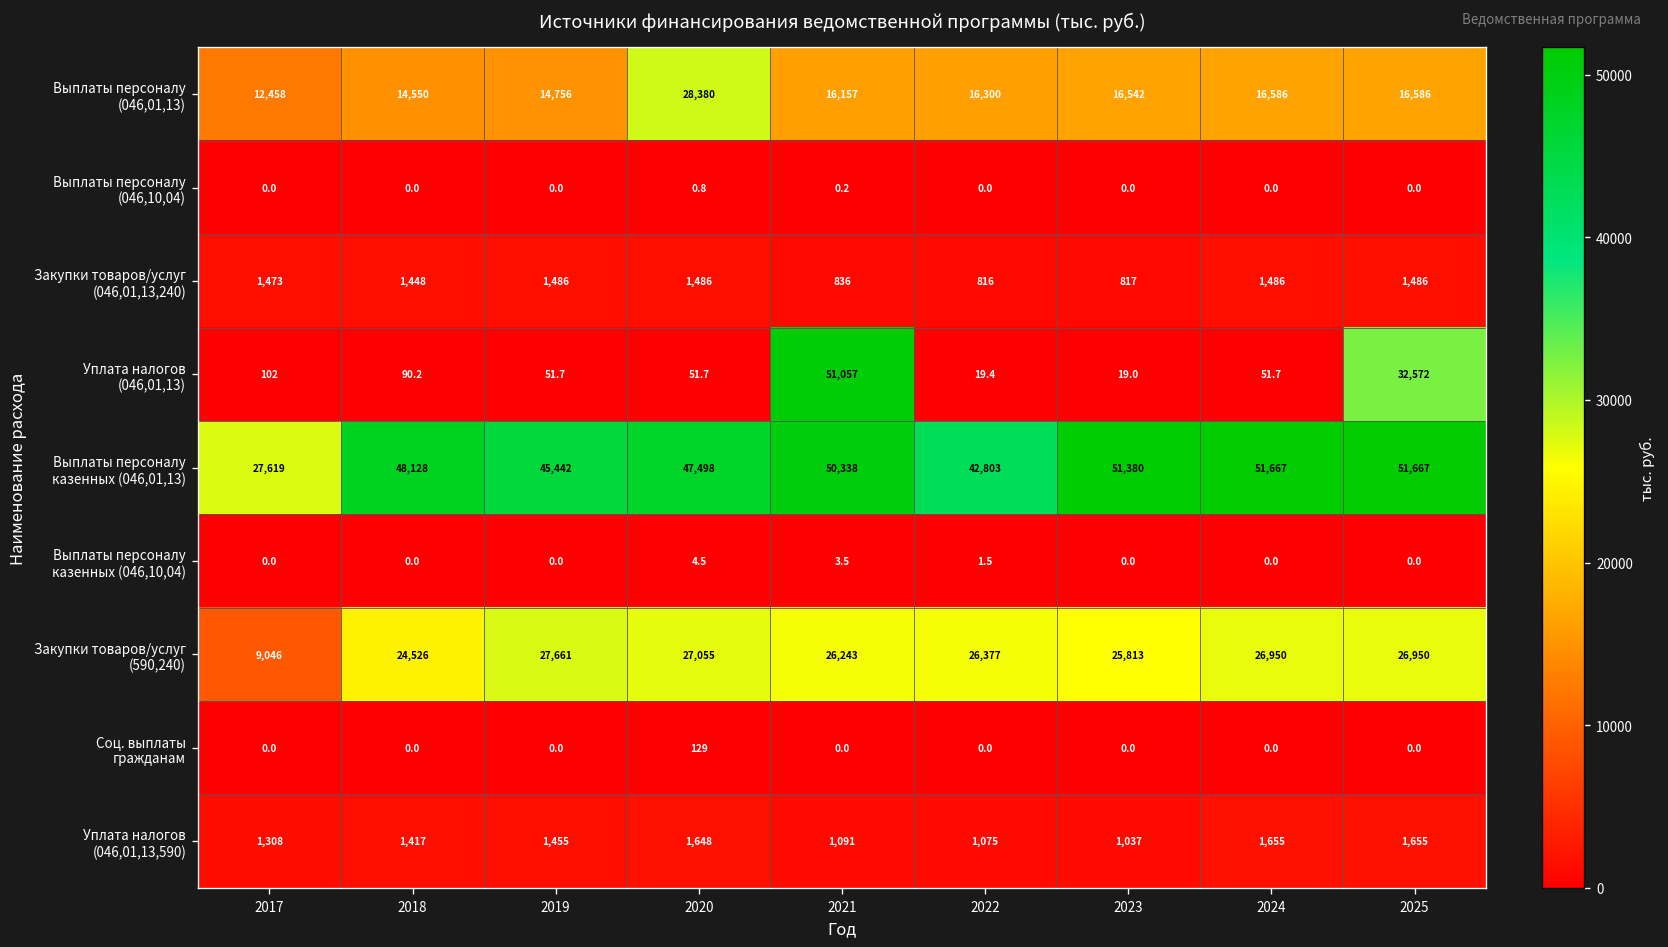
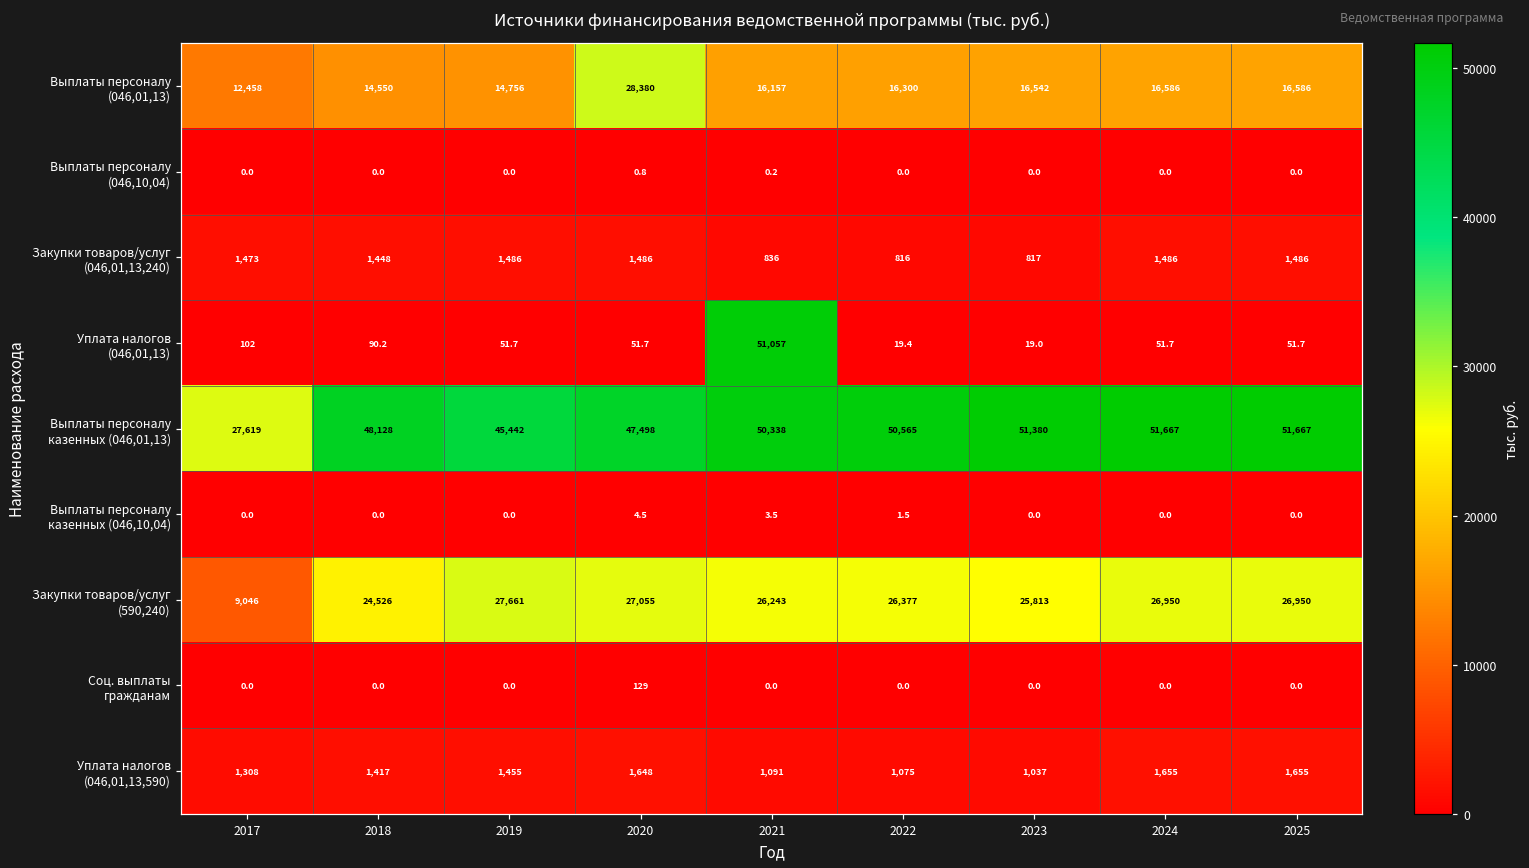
Уплата налогов (046,01,13), 2025: 32,572 -> 51.7
Выплаты персоналу казенных (046,01,13), 2022: 42,803 -> 50,565
